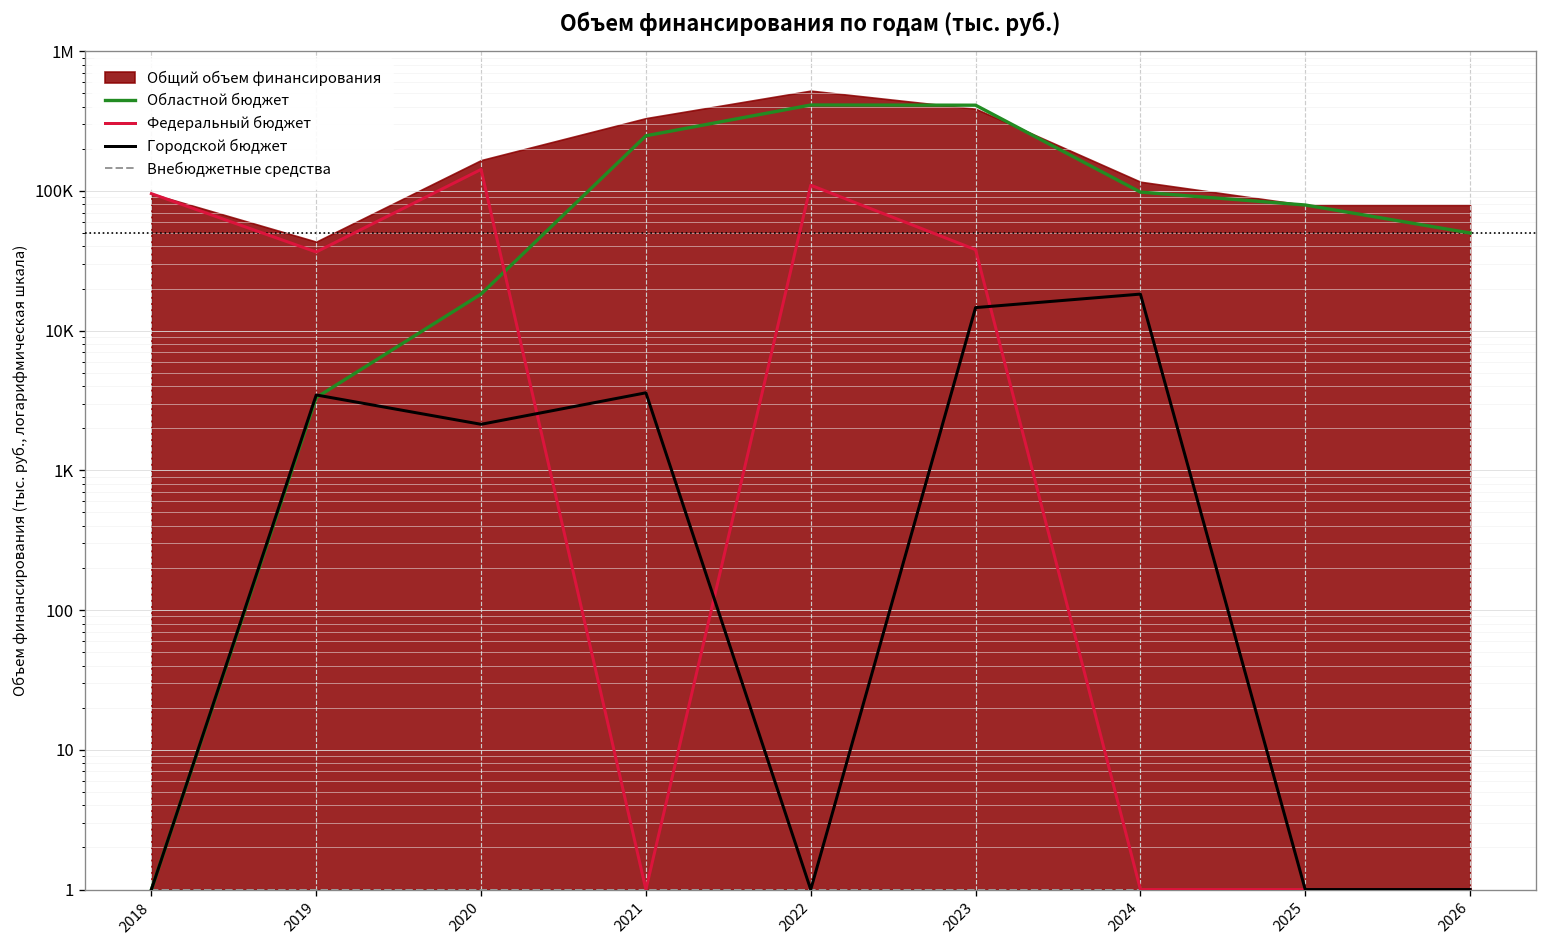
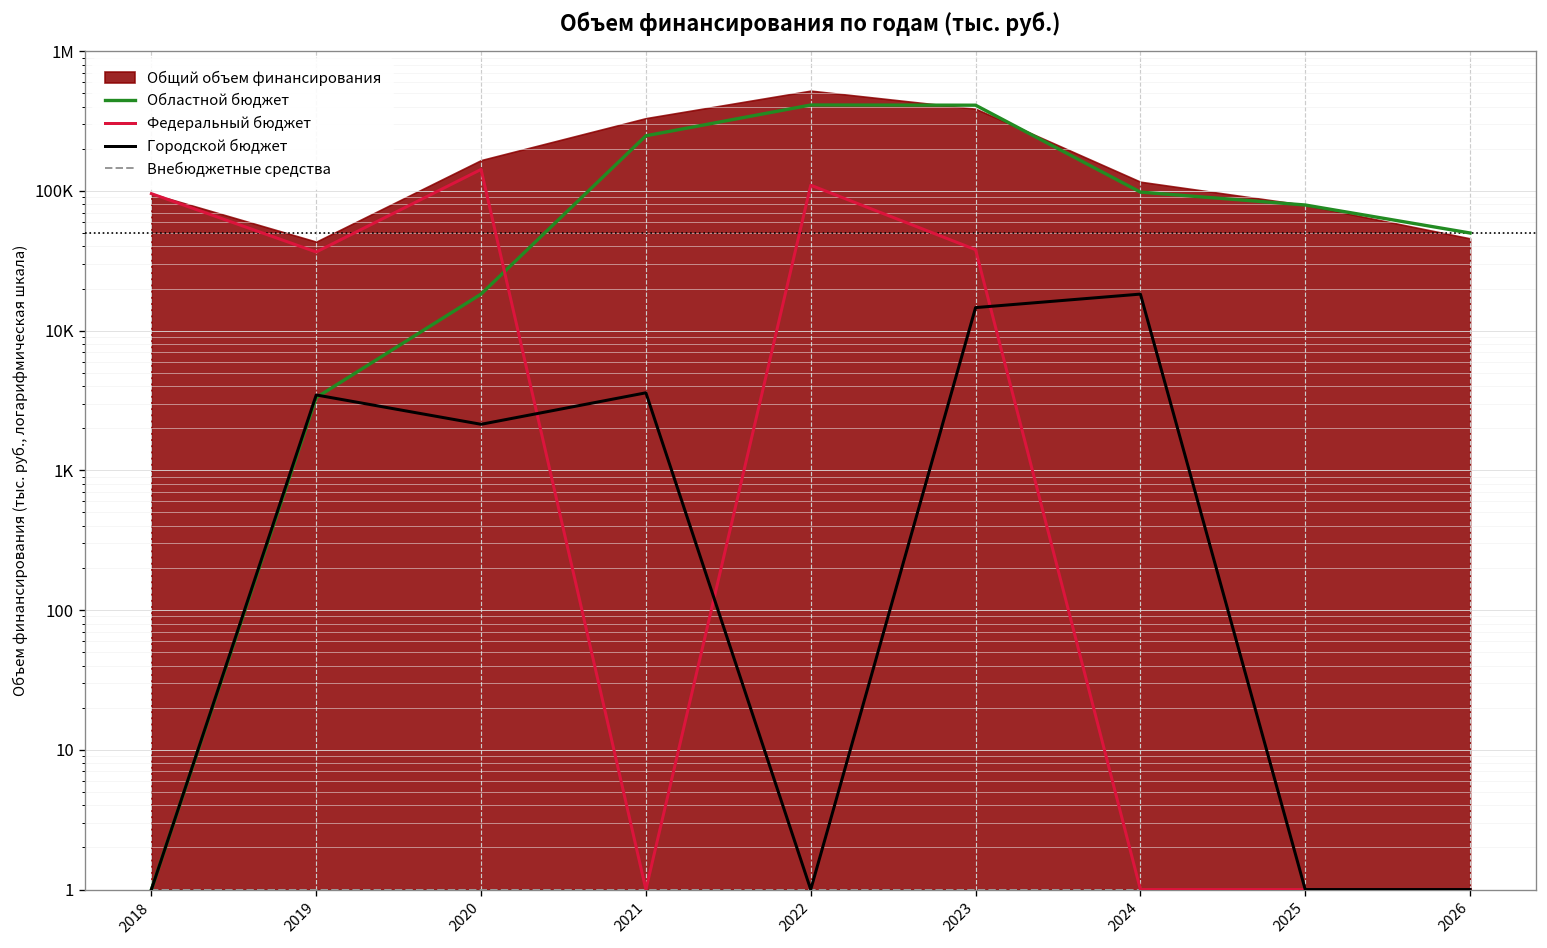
Общий объем финансирования, 2026: 80000 -> 46000
